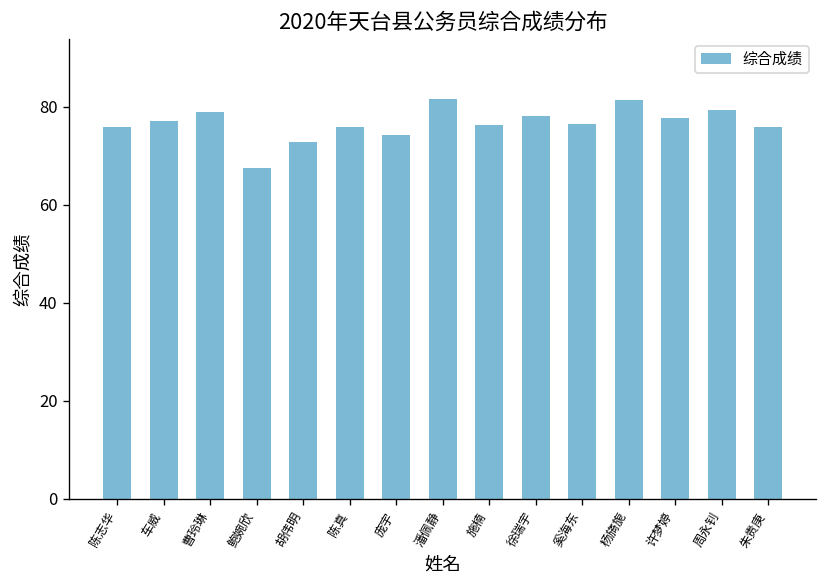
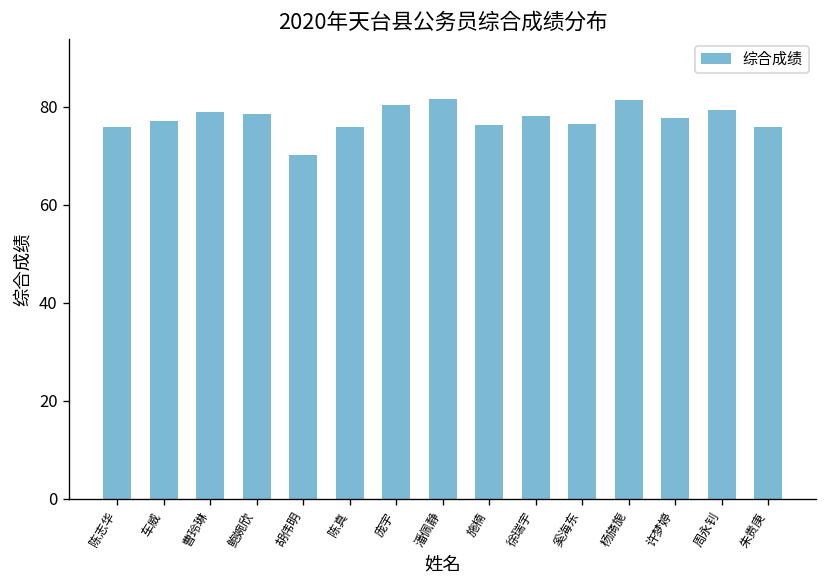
鲍婉欣: 68 -> 79
胡伟明: 73 -> 70
庞宇: 74 -> 80
